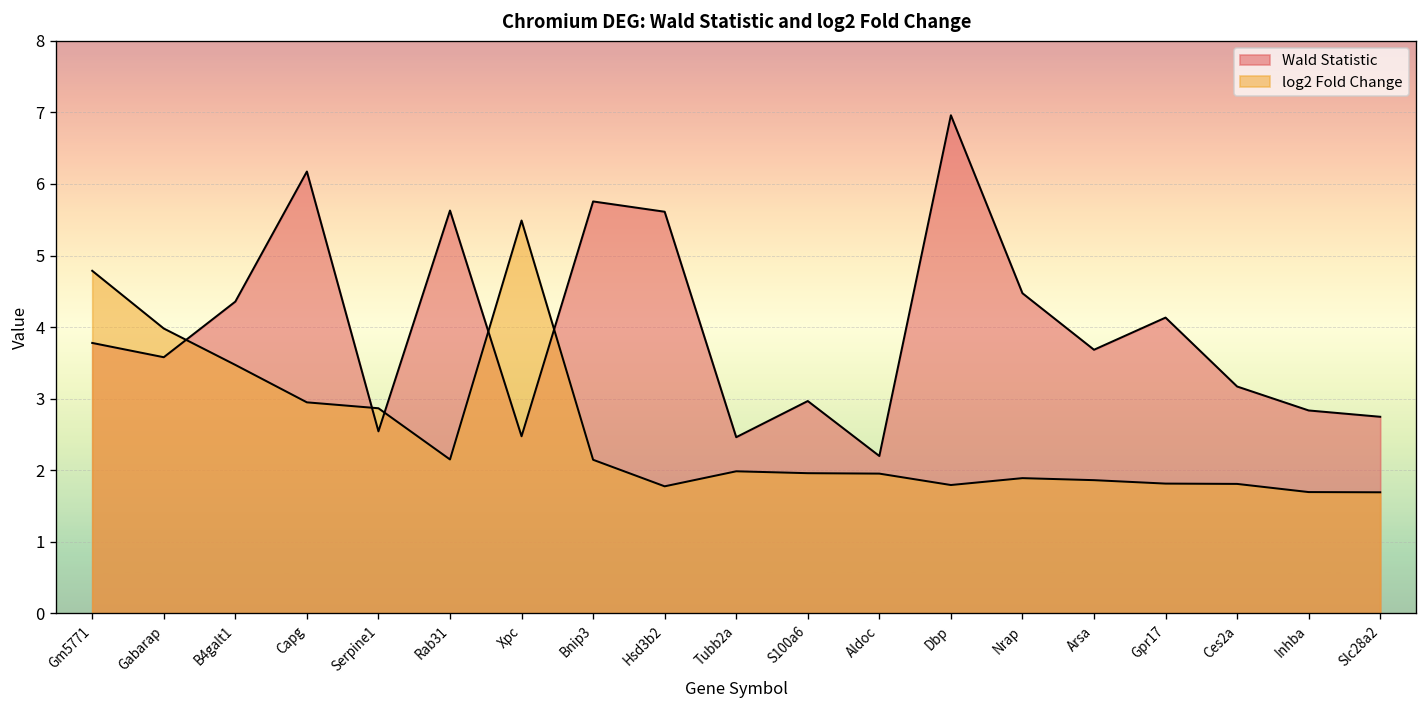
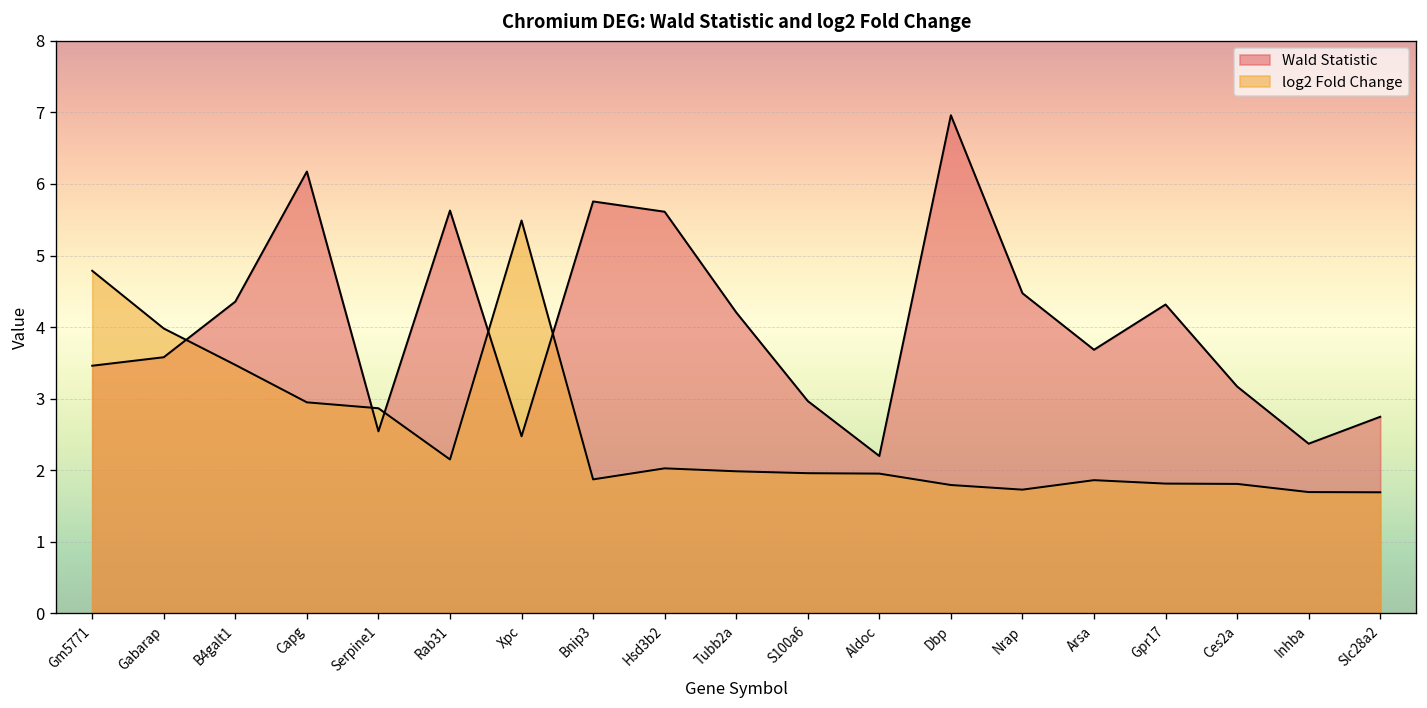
Wald Statistic, Gm5771: 3.8 -> 3.5
log2 Fold Change, Bnip3: 2.1 -> 1.9
log2 Fold Change, Hsd3b2: 1.8 -> 2.0
Wald Statistic, Tubb2a: 2.5 -> 4.2
log2 Fold Change, Nrap: 1.9 -> 1.7
Wald Statistic, Gpr17: 4.1 -> 4.3
Wald Statistic, Inhba: 2.8 -> 2.4
